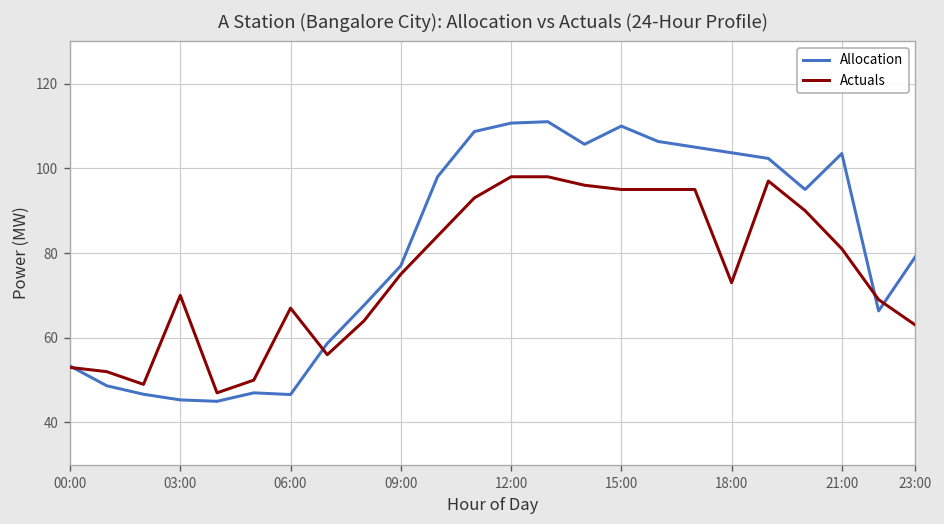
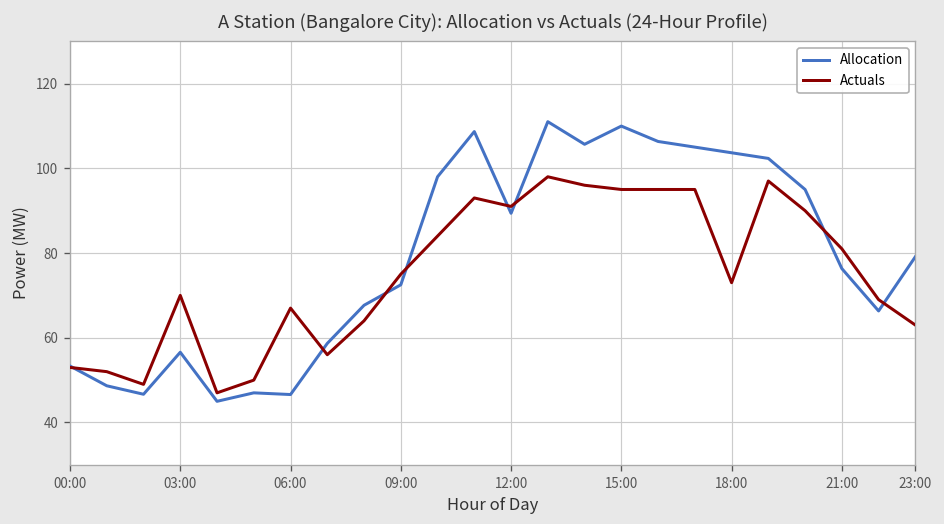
Allocation, 03:00: 45 -> 57
Allocation, 09:00: 77 -> 73
Allocation, 12:00: 111 -> 89
Actuals, 12:00: 98 -> 91
Allocation, 21:00: 103 -> 76
